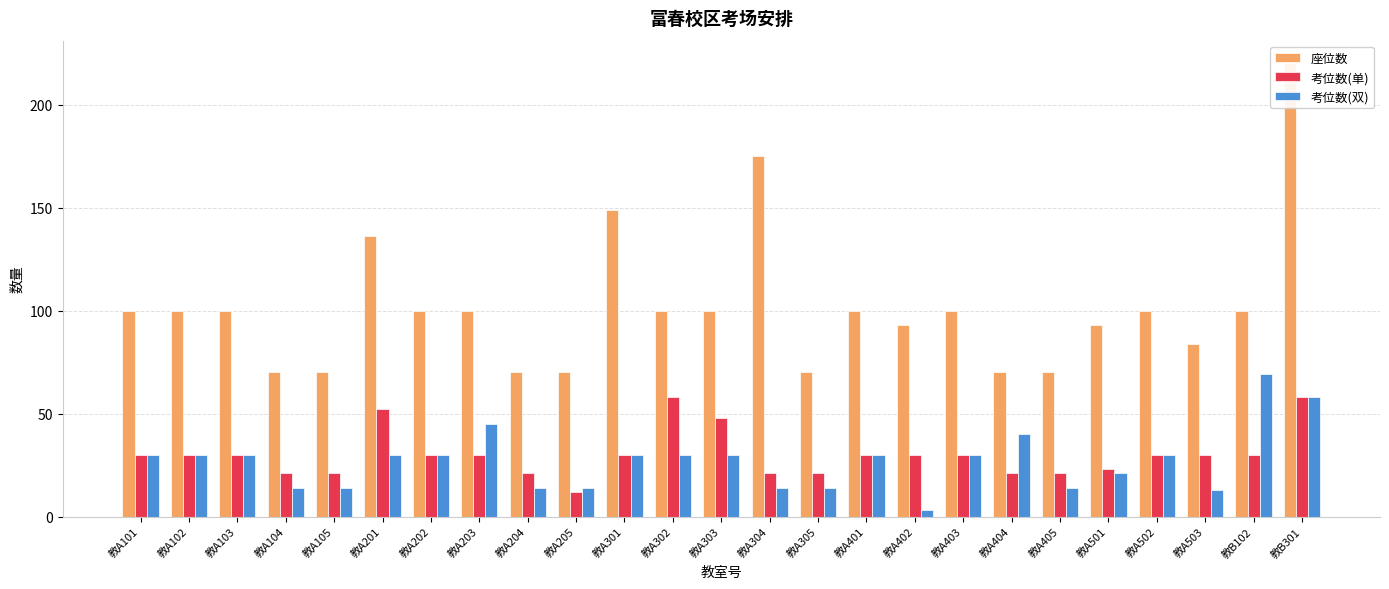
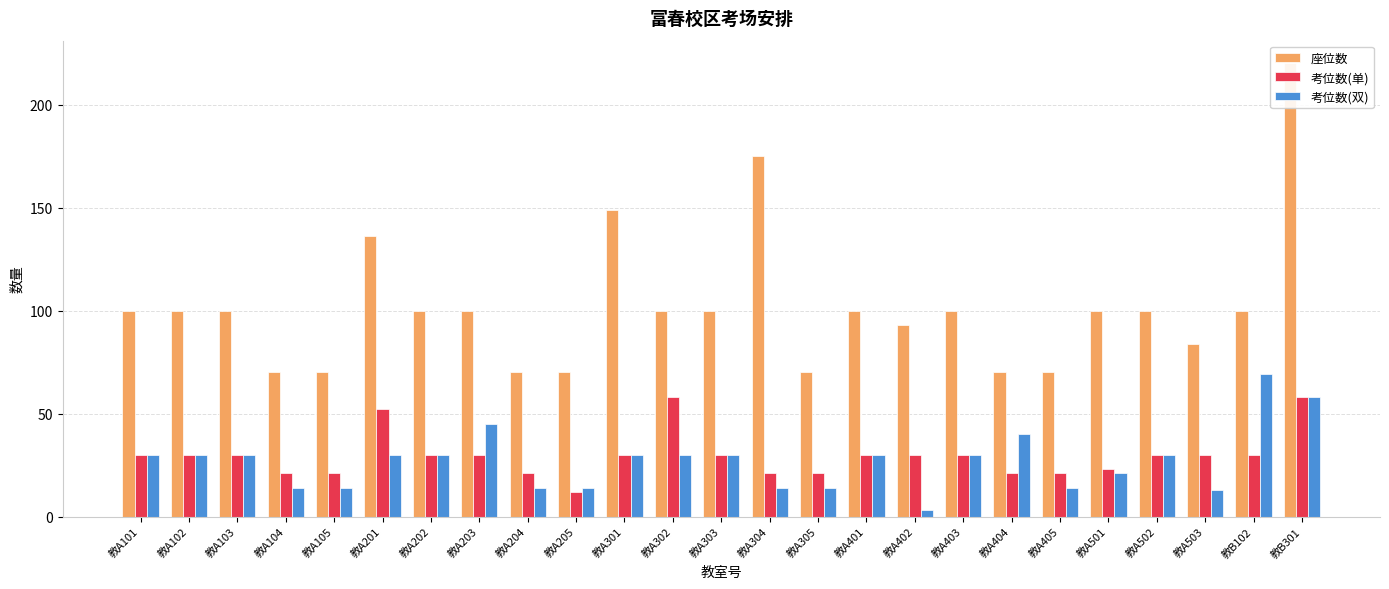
考位数(单), 教A303: 48 -> 30
座位数, 教A501: 93 -> 100
